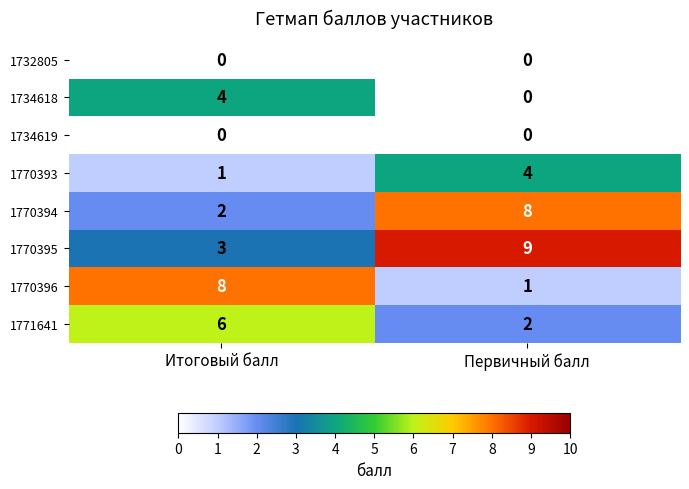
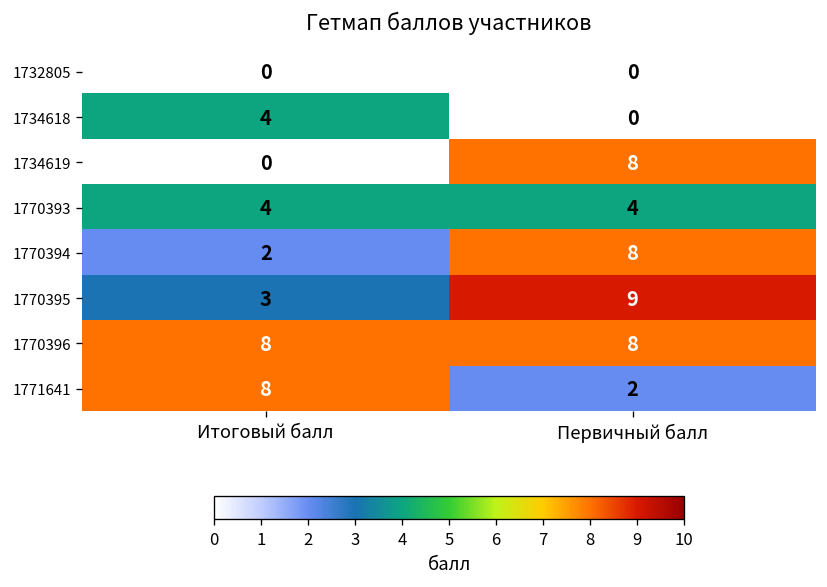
1734619, Первичный балл: 0 -> 8
1770393, Итоговый балл: 1 -> 4
1770396, Первичный балл: 1 -> 8
1771641, Итоговый балл: 6 -> 8
